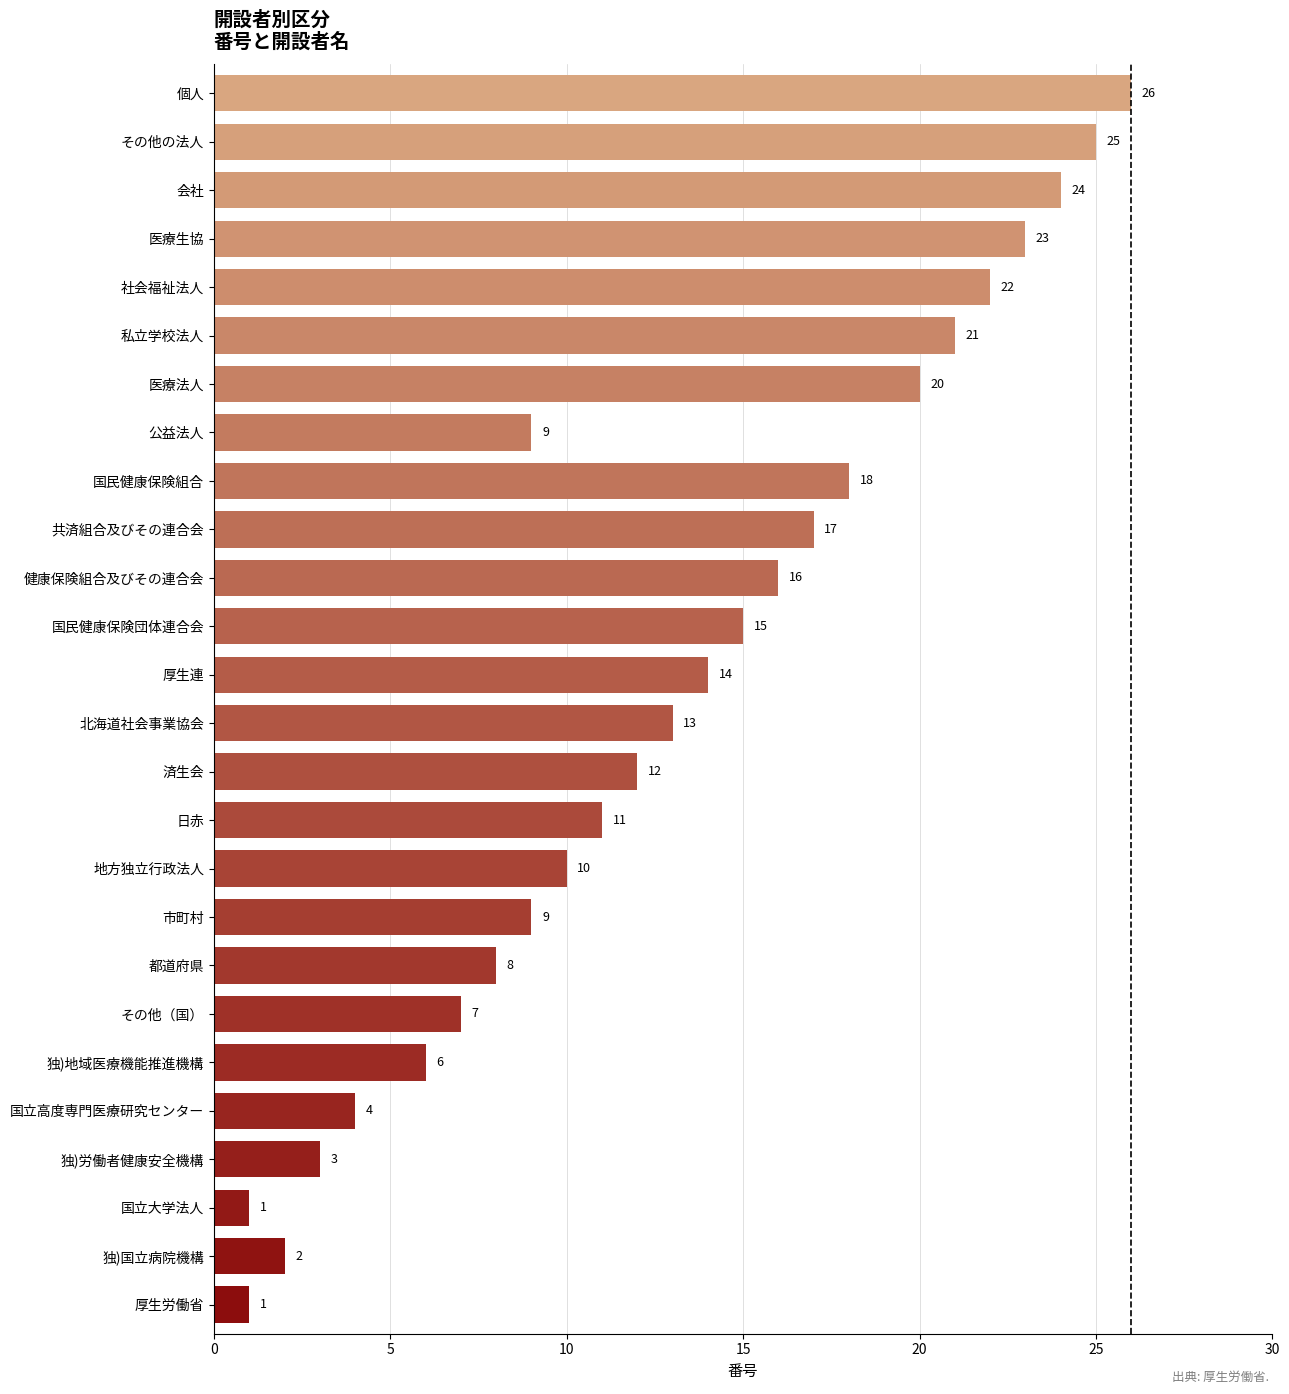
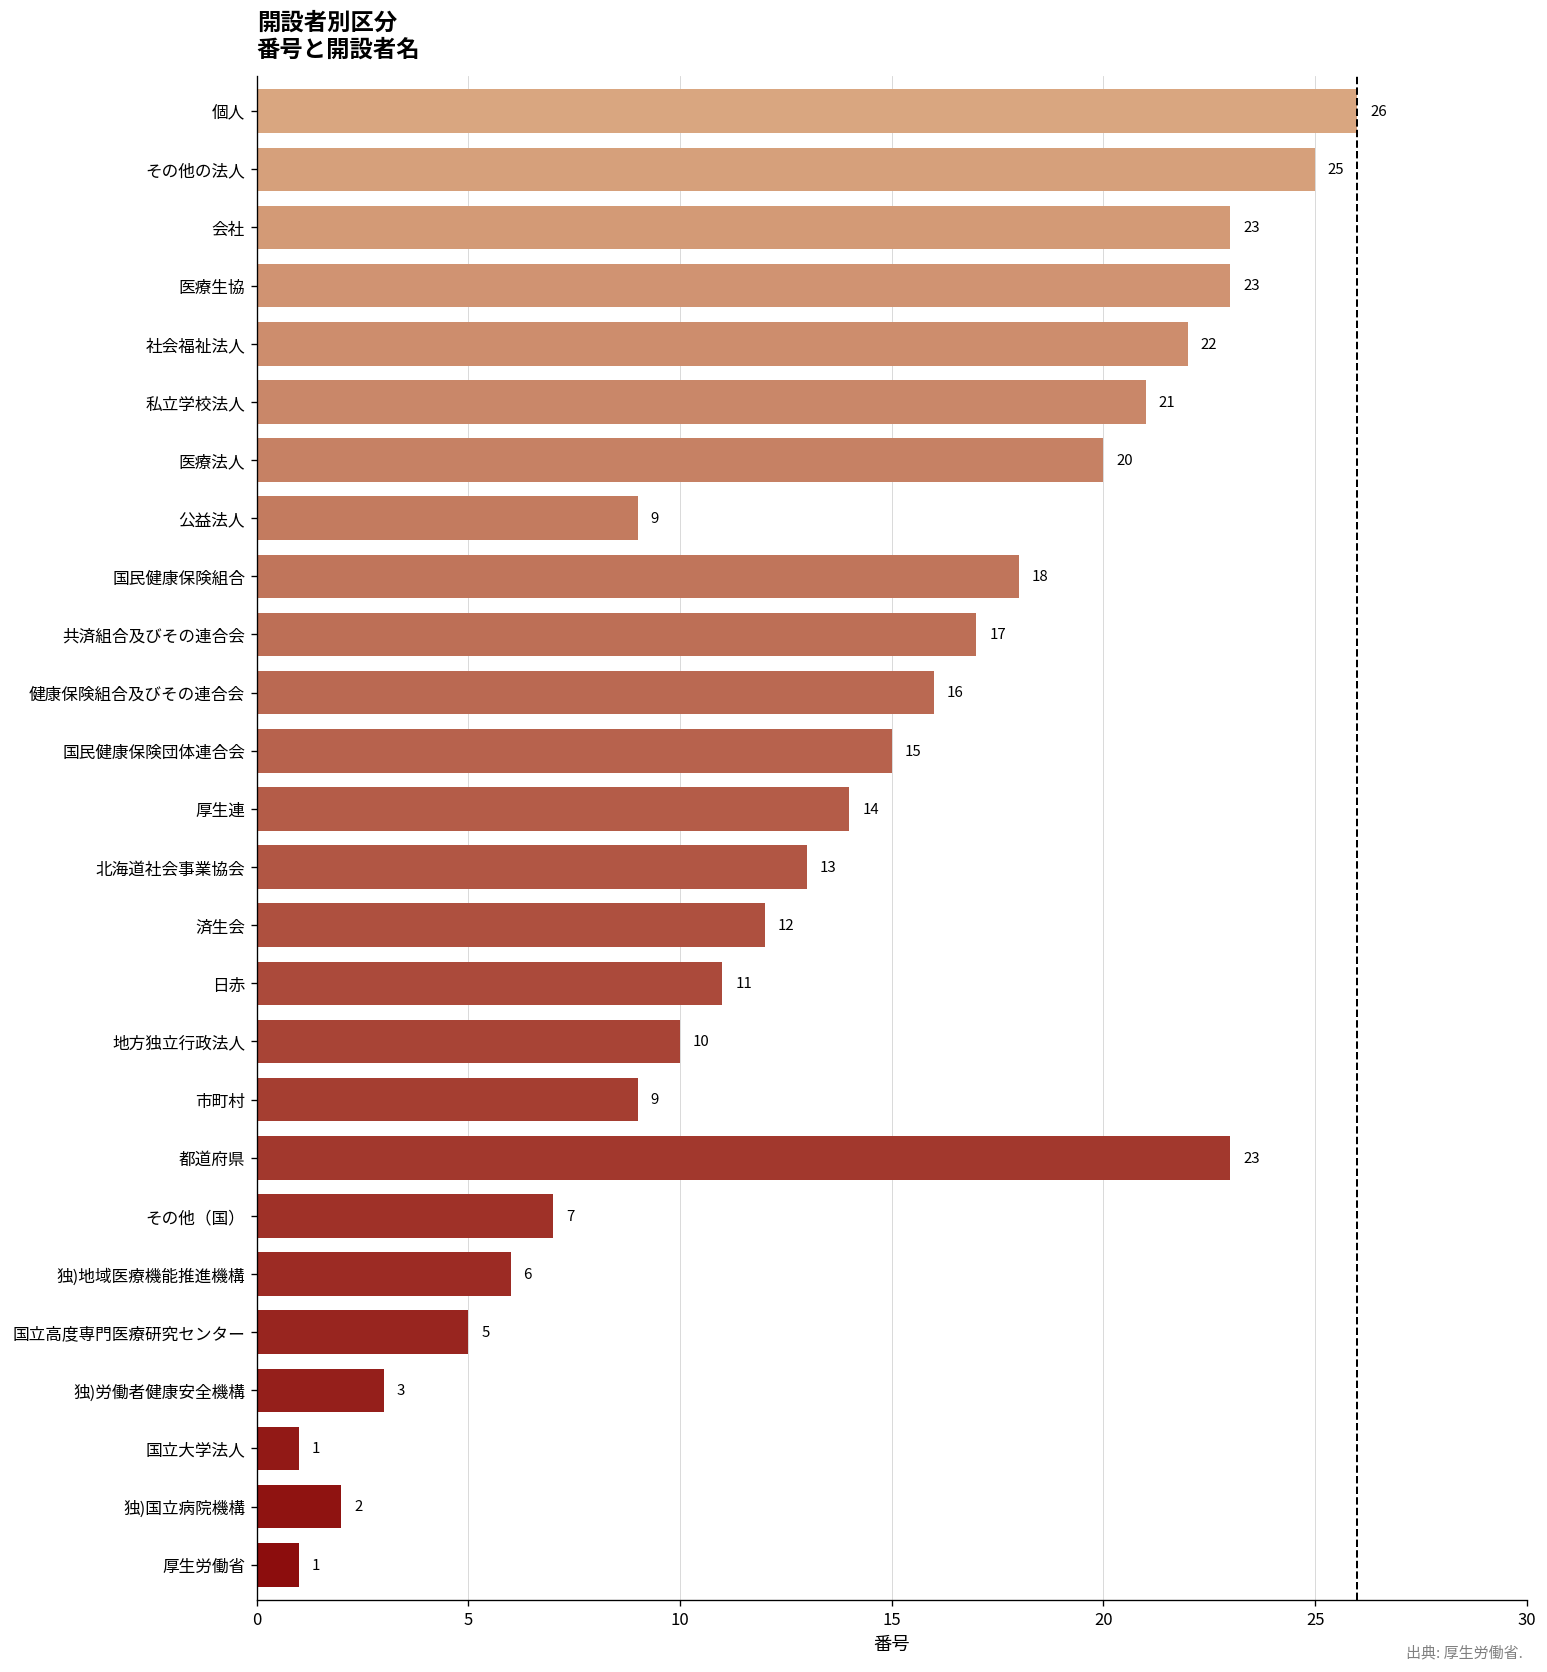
会社: 24 -> 23
都道府県: 8 -> 23
国立高度専門医療研究センター: 4 -> 5
